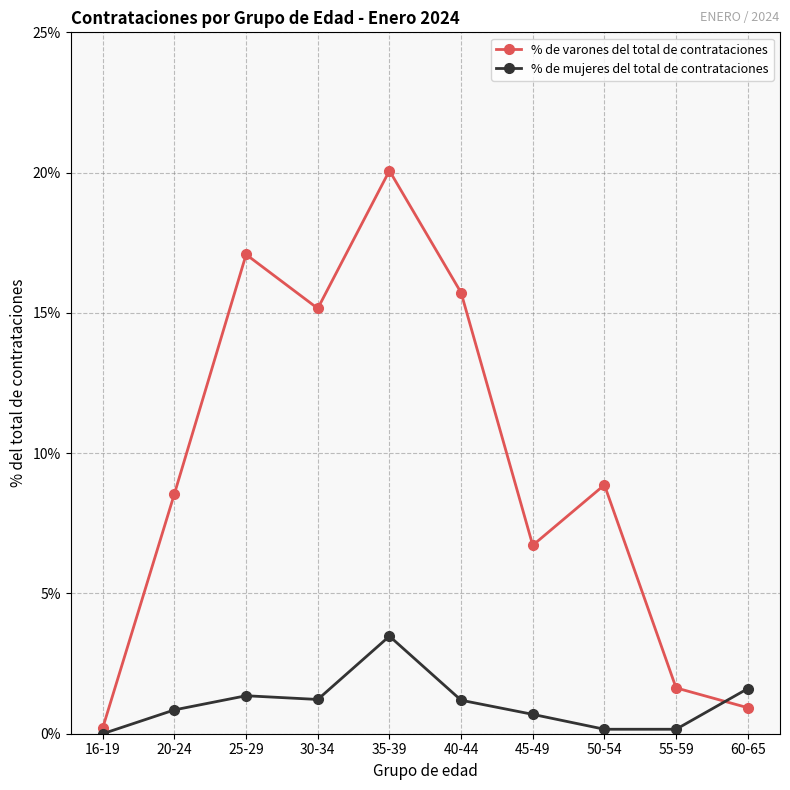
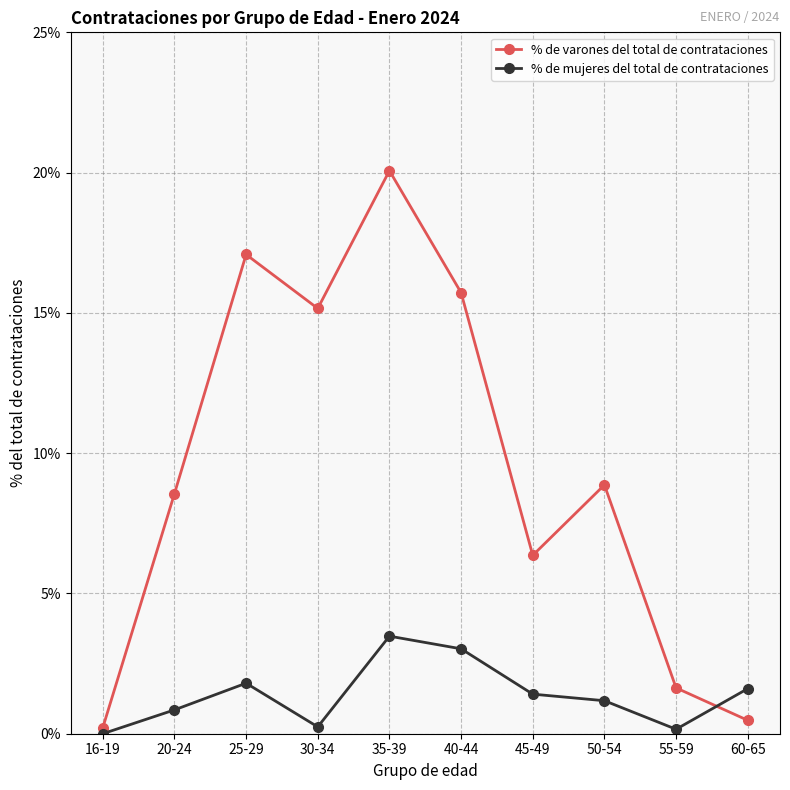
% de mujeres del total de contrataciones, 25-29: 1.4% -> 1.8%
% de mujeres del total de contrataciones, 30-34: 1.2% -> 0.2%
% de mujeres del total de contrataciones, 40-44: 1.2% -> 3.0%
% de varones del total de contrataciones, 45-49: 6.7% -> 6.4%
% de mujeres del total de contrataciones, 45-49: 0.7% -> 1.4%
% de mujeres del total de contrataciones, 50-54: 0.2% -> 1.2%
% de varones del total de contrataciones, 60-65: 0.9% -> 0.5%
